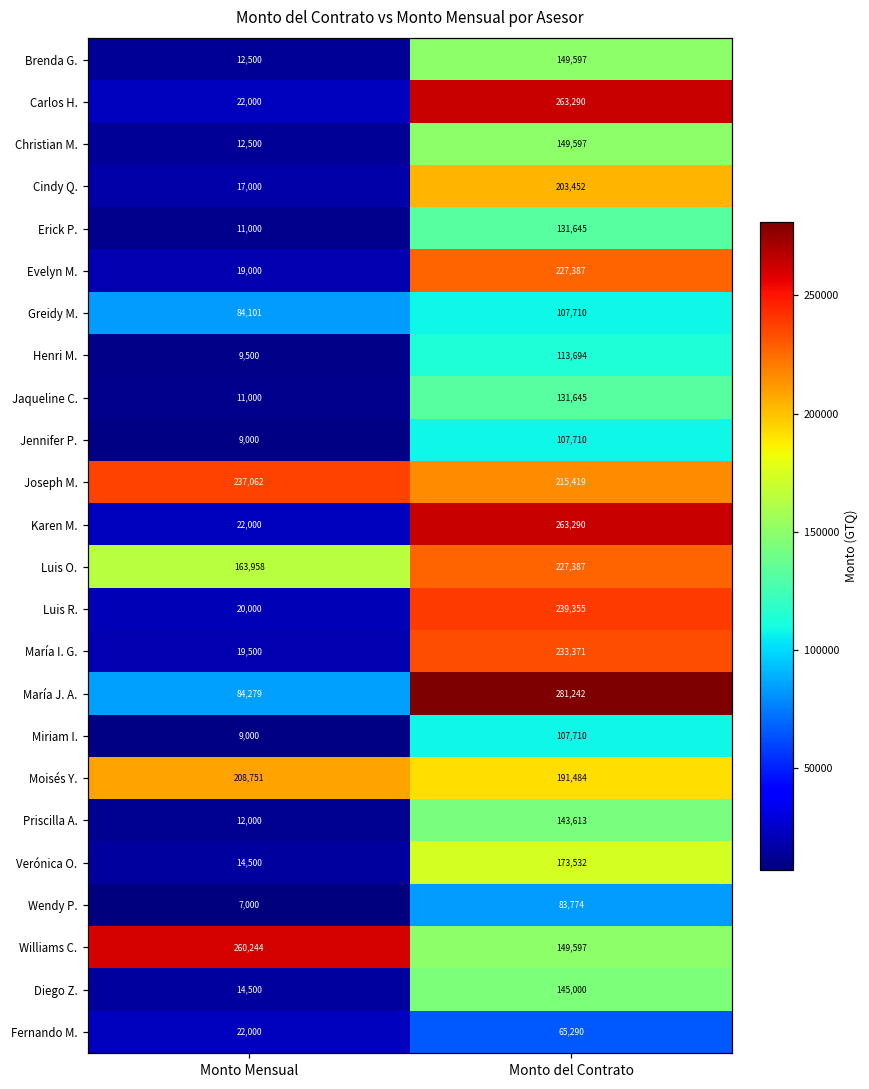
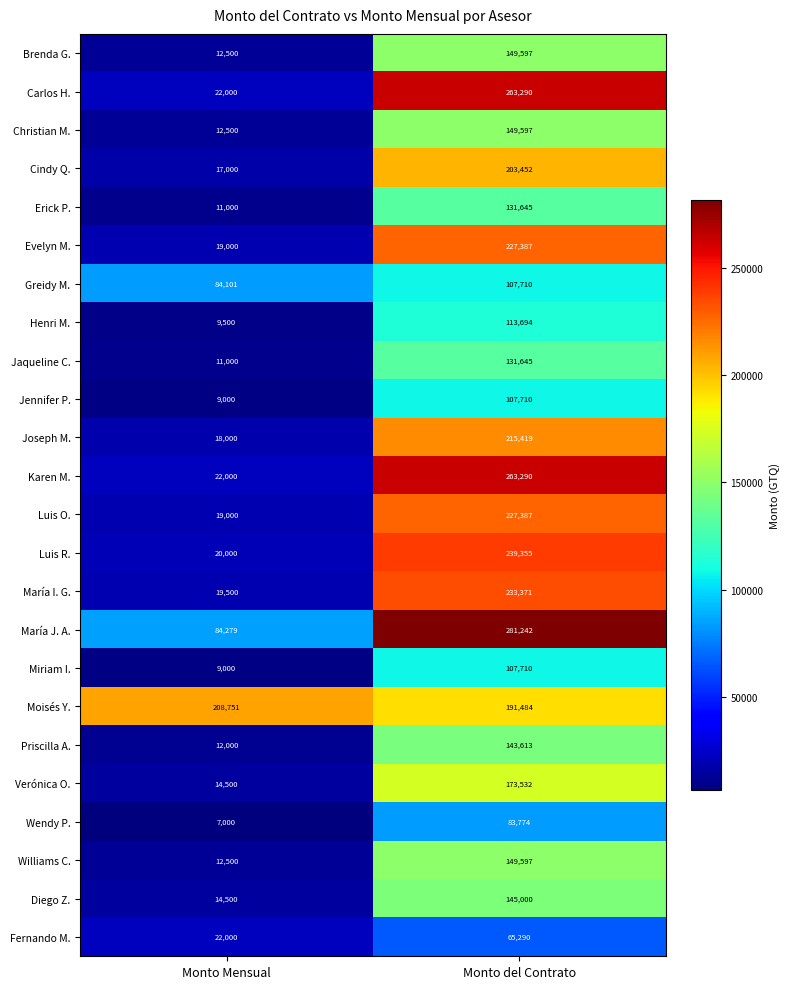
Joseph M., Monto Mensual: 237,062 -> 18,000
Luis O., Monto Mensual: 163,958 -> 19,000
Williams C., Monto Mensual: 260,244 -> 12,500
